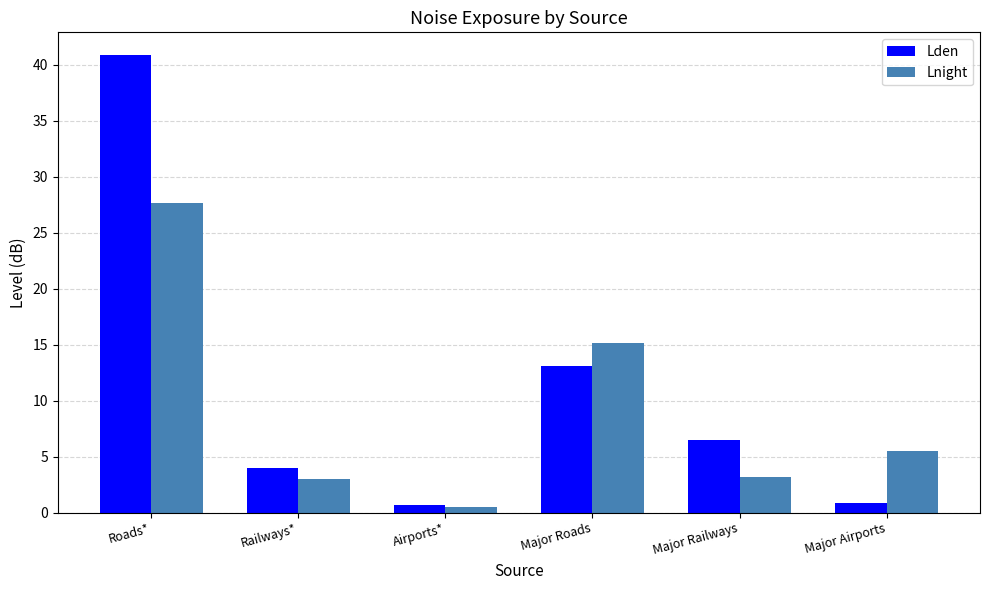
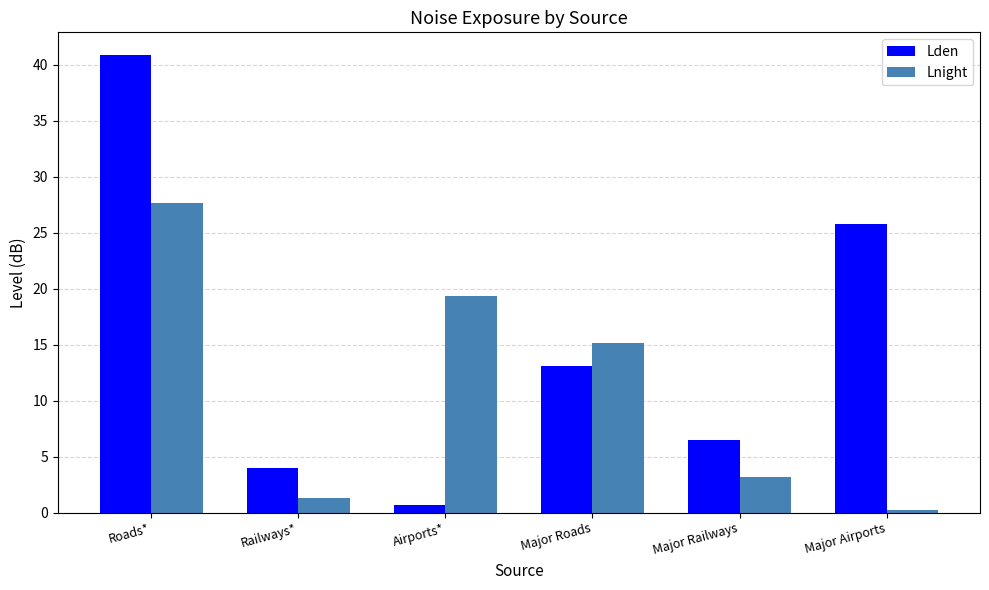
Lnight, Railways*: 3.0 -> 1.3
Lnight, Airports*: 0.5 -> 19.4
Lden, Major Airports: 0.8 -> 25.8
Lnight, Major Airports: 5.5 -> 0.2
